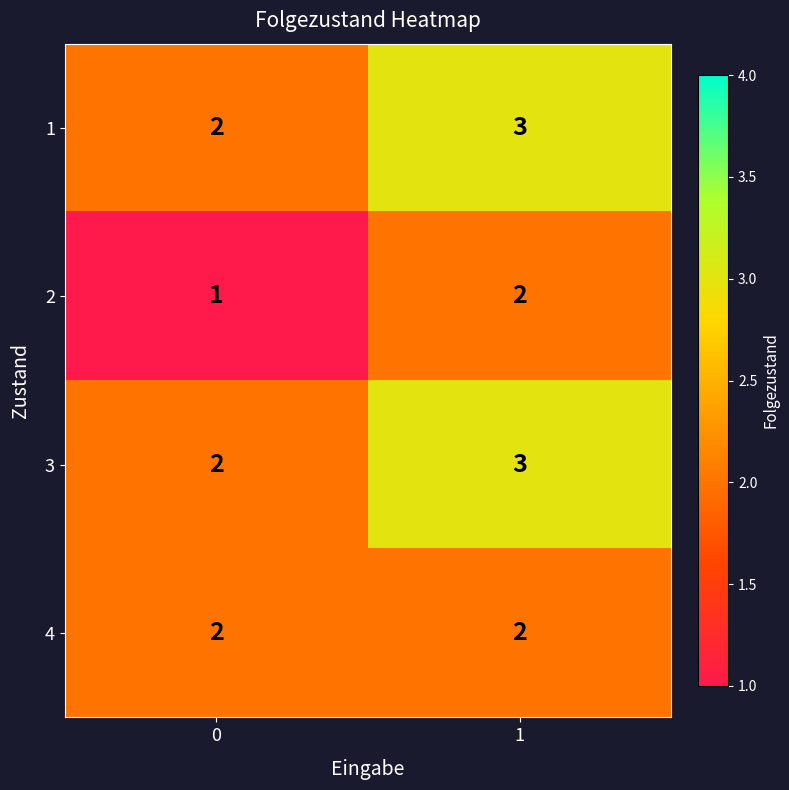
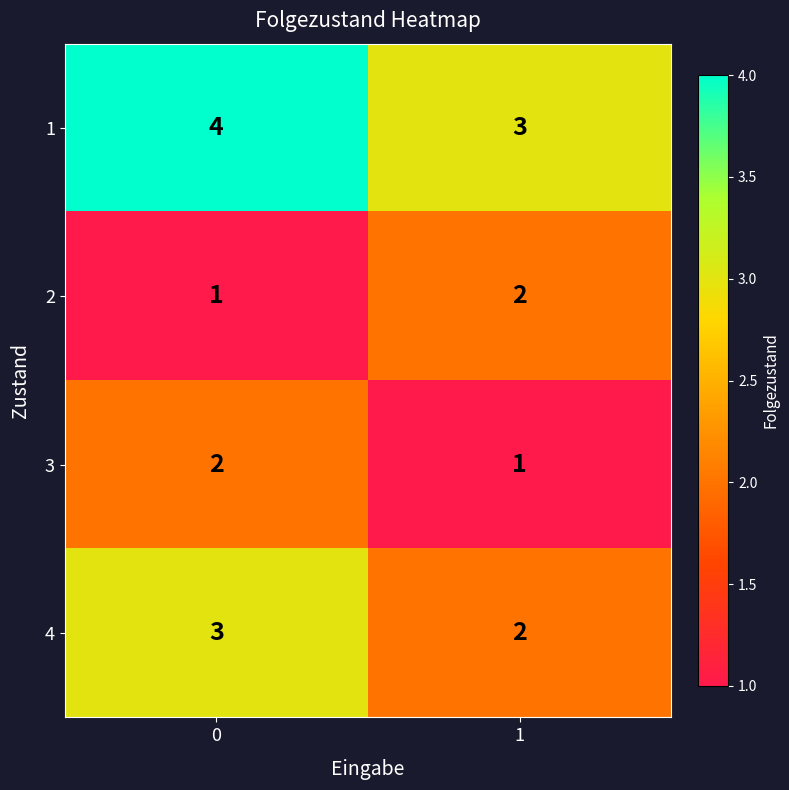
1, 0: 2 -> 4
3, 1: 3 -> 1
4, 0: 2 -> 3
